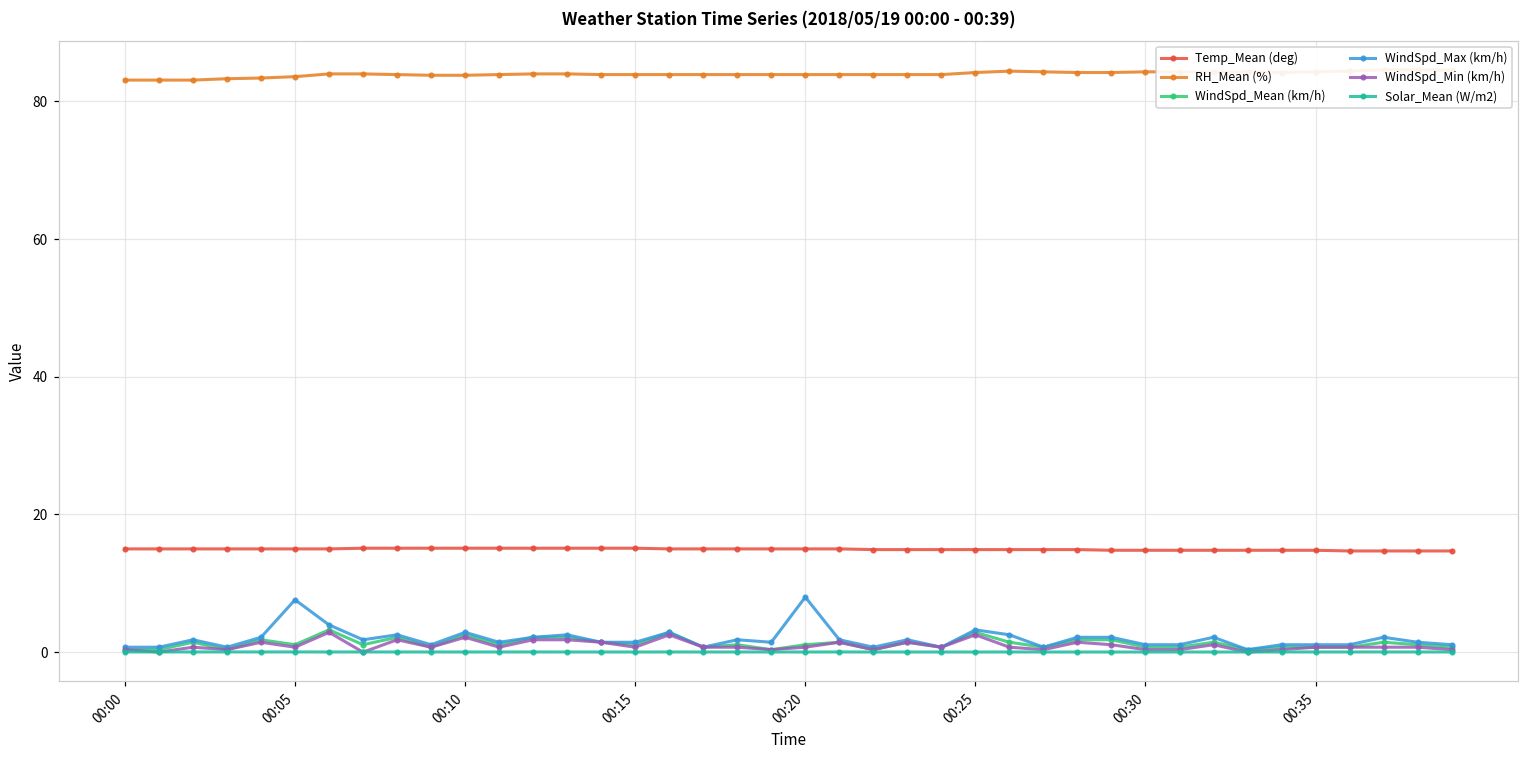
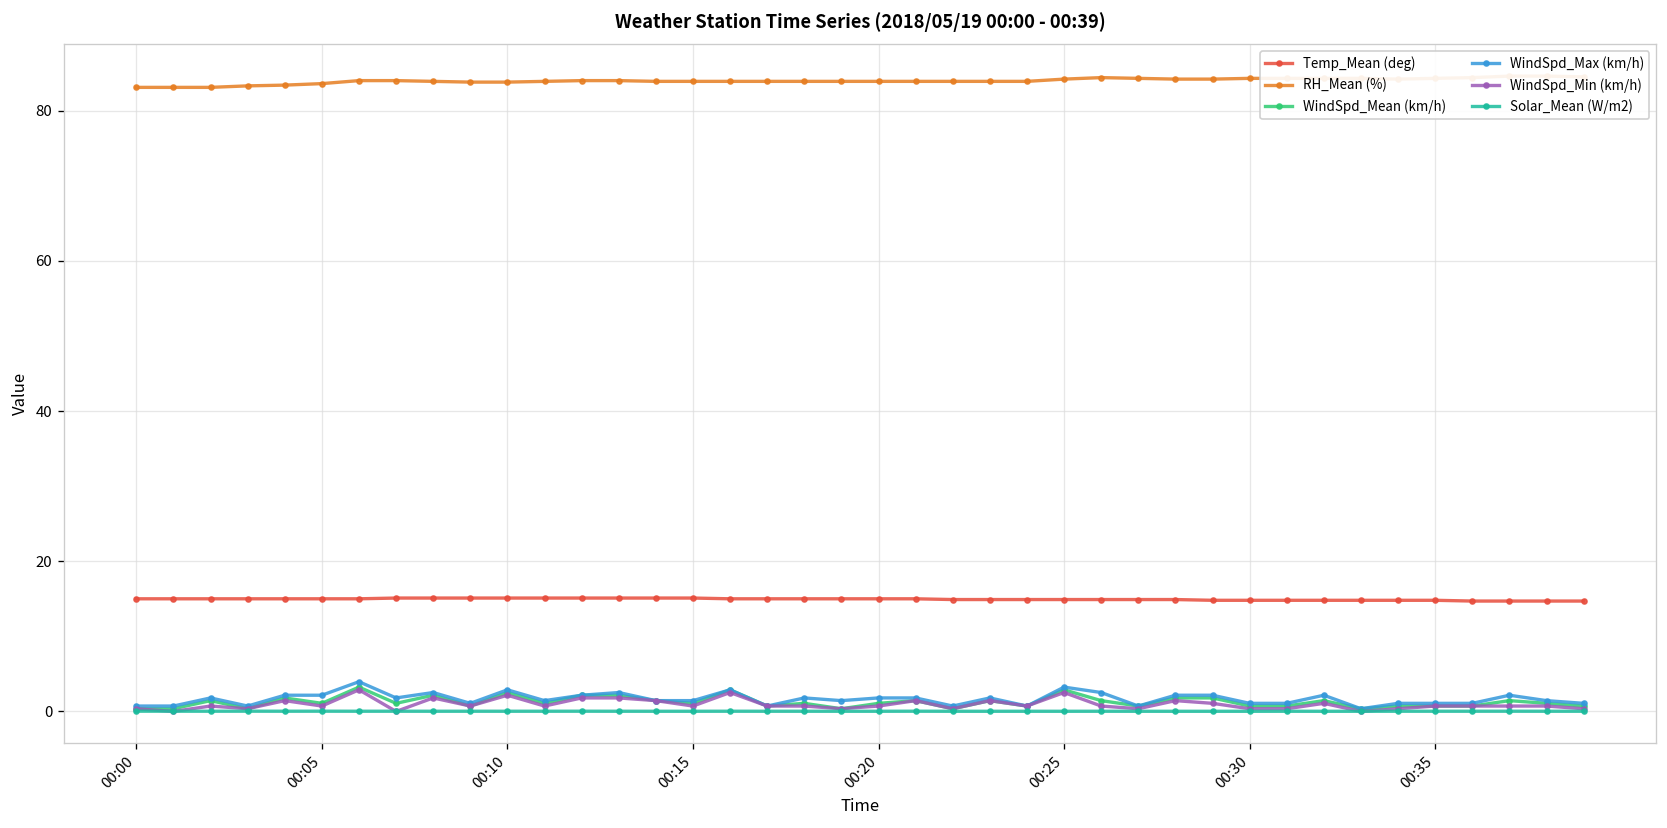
WindSpd_Max (km/h), 00:05: 8 -> 2
WindSpd_Max (km/h), 00:20: 8 -> 2
